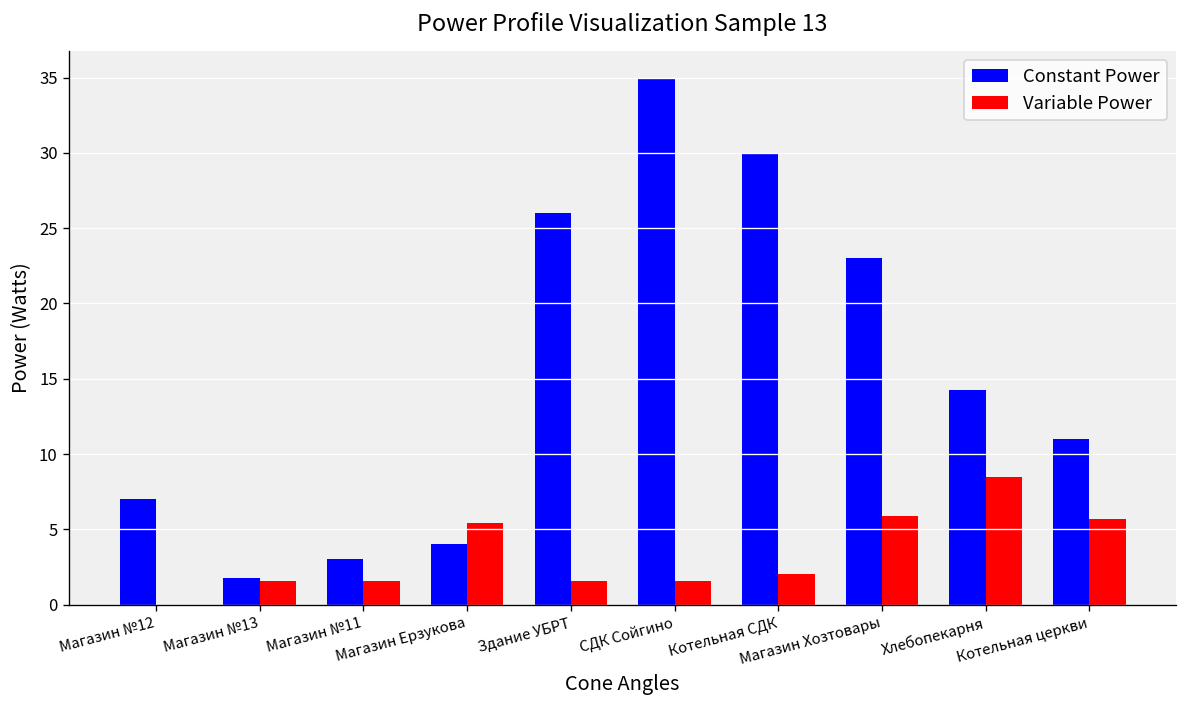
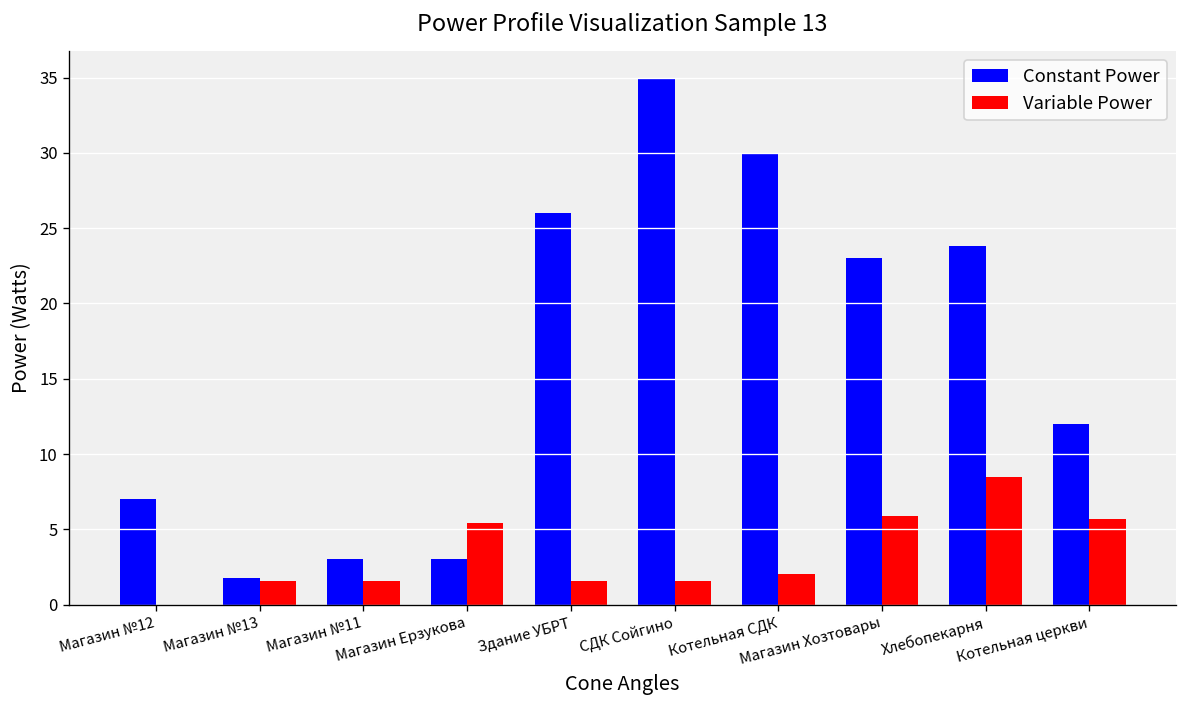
Constant Power, Магазин Ерзукова: 4.0 -> 3.0
Constant Power, Хлебопекарня: 14.3 -> 23.8
Constant Power, Котельная церкви: 11.0 -> 12.0
